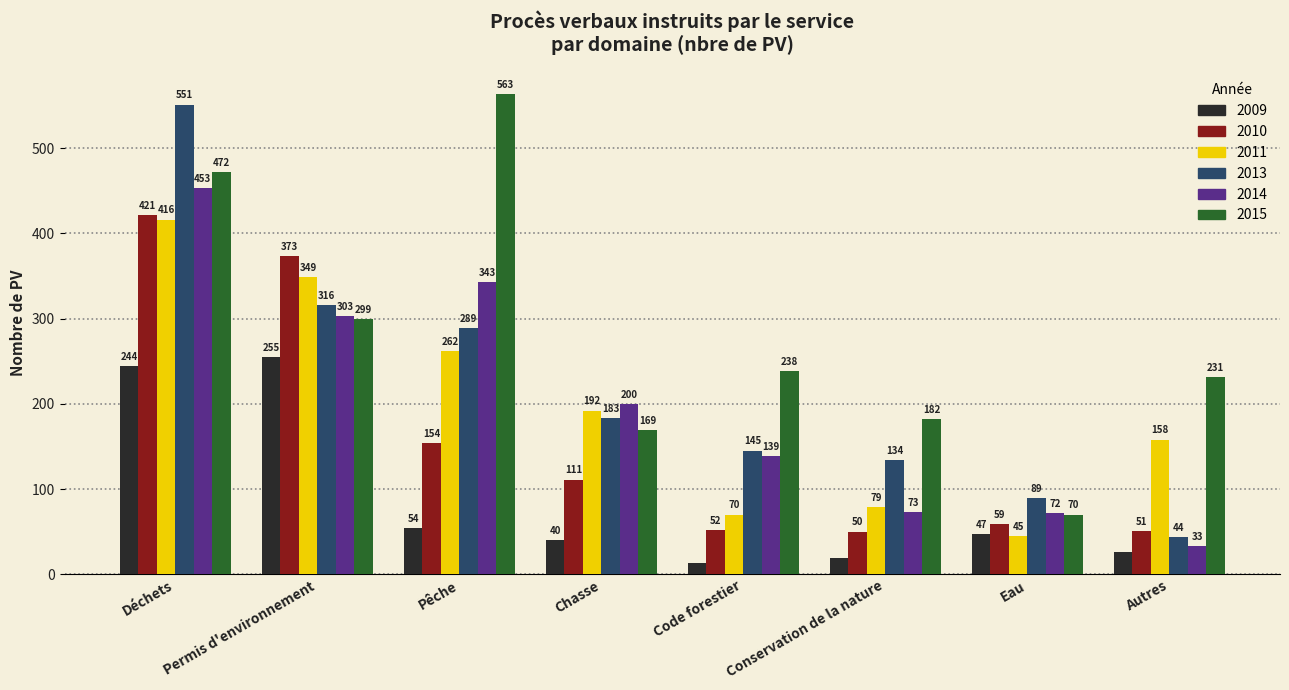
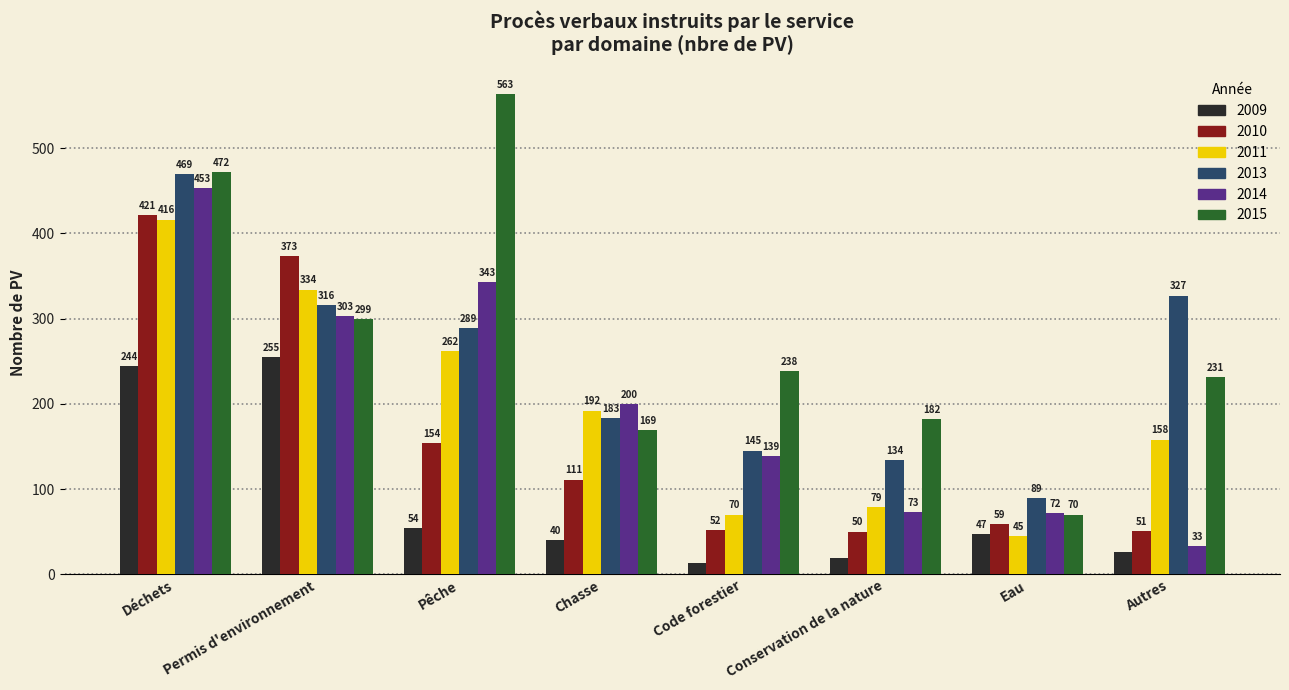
2013, Déchets: 551 -> 469
2011, Permis d'environnement: 349 -> 334
2013, Autres: 44 -> 327
